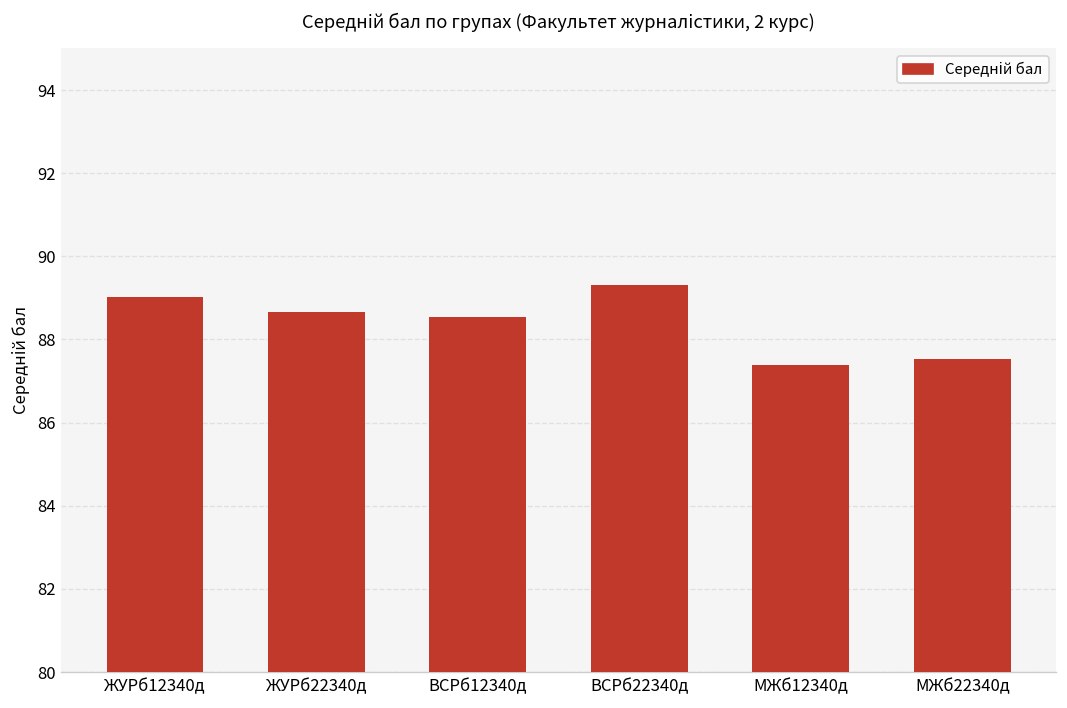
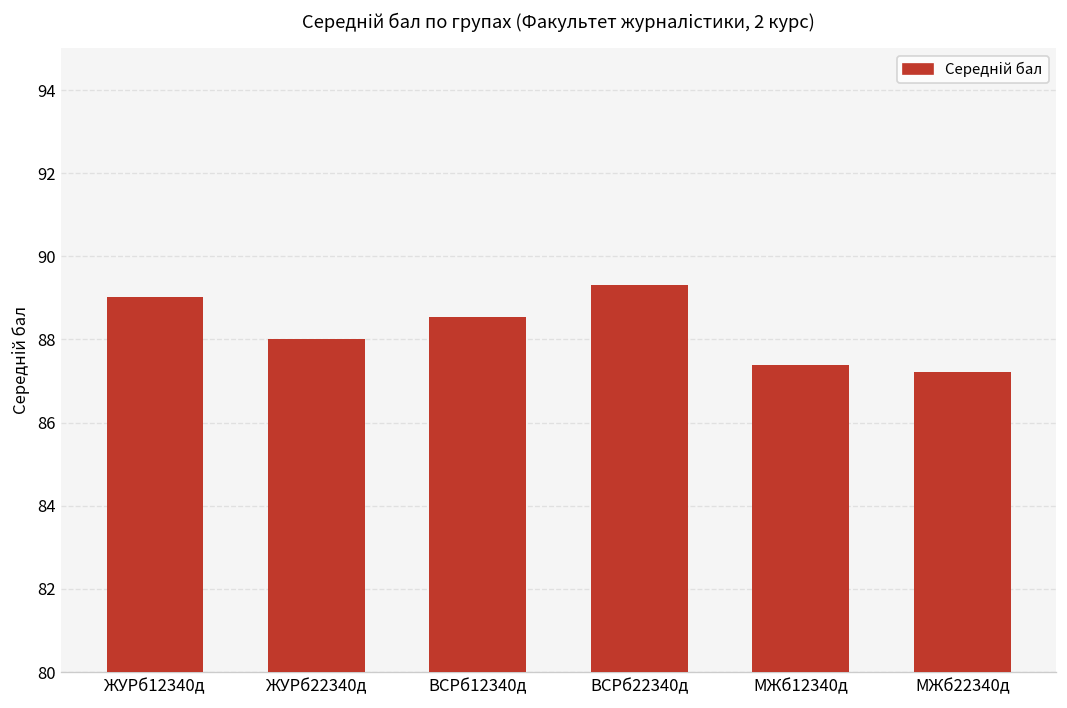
ЖУРб22340д: 88.7 -> 88.0
МЖб22340д: 87.5 -> 87.2
